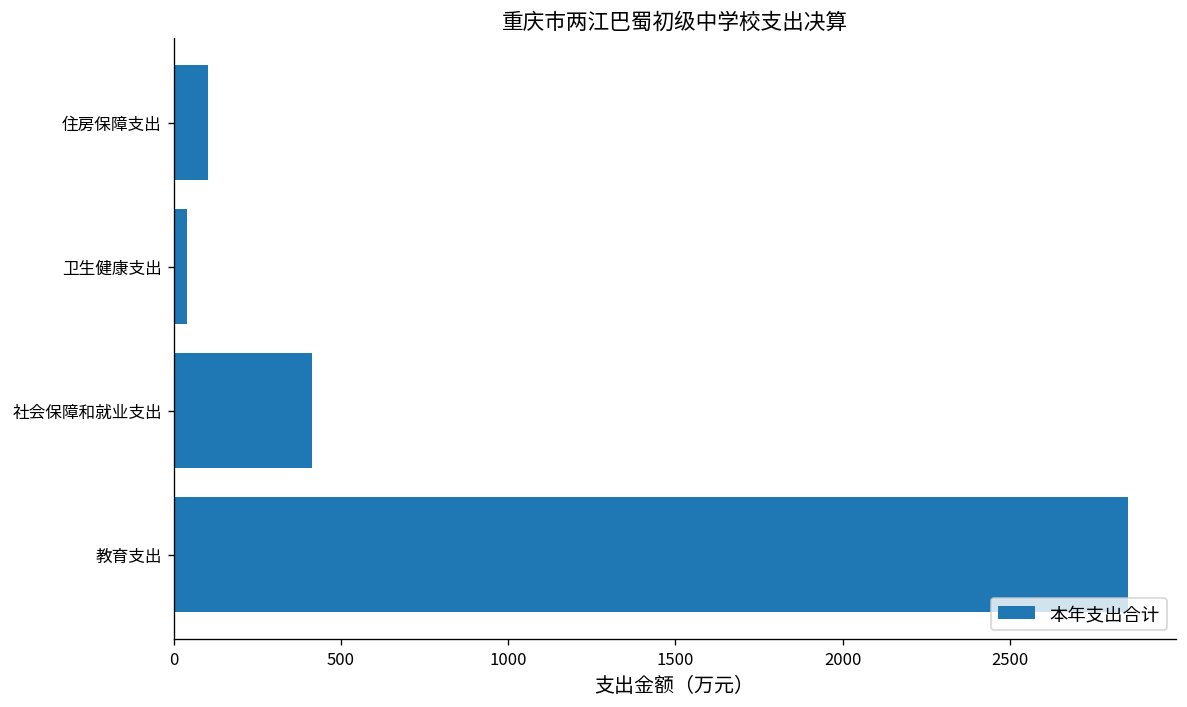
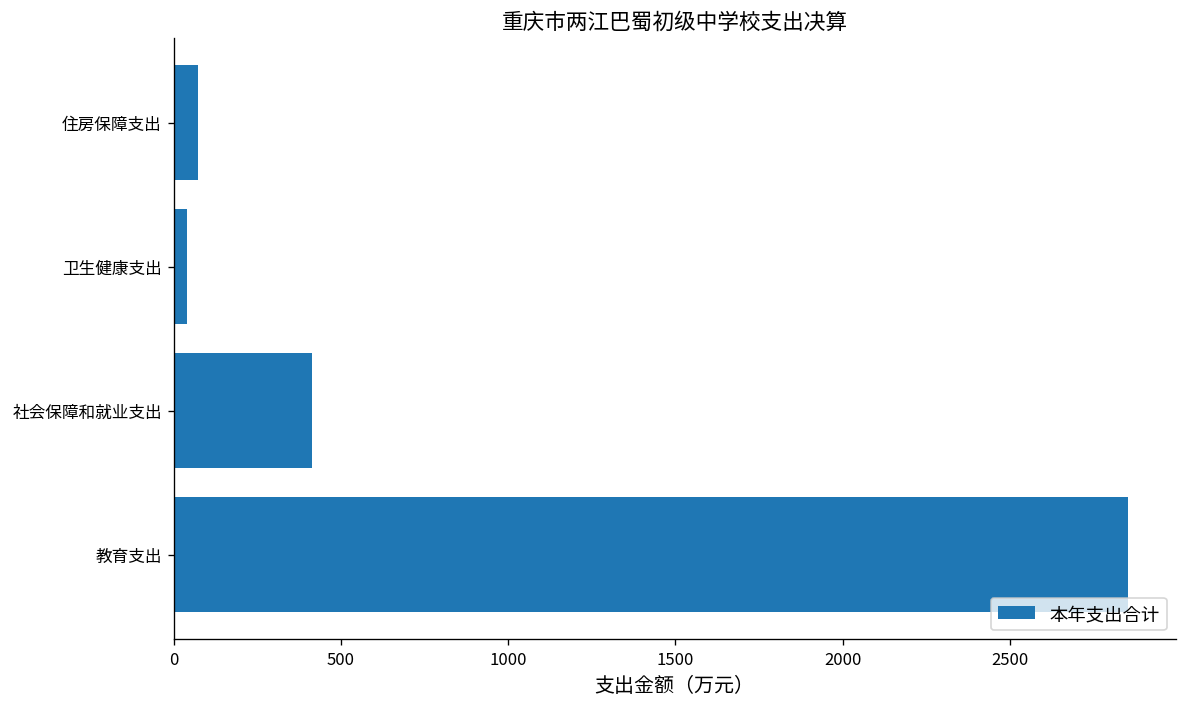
住房保障支出: 100 -> 70
